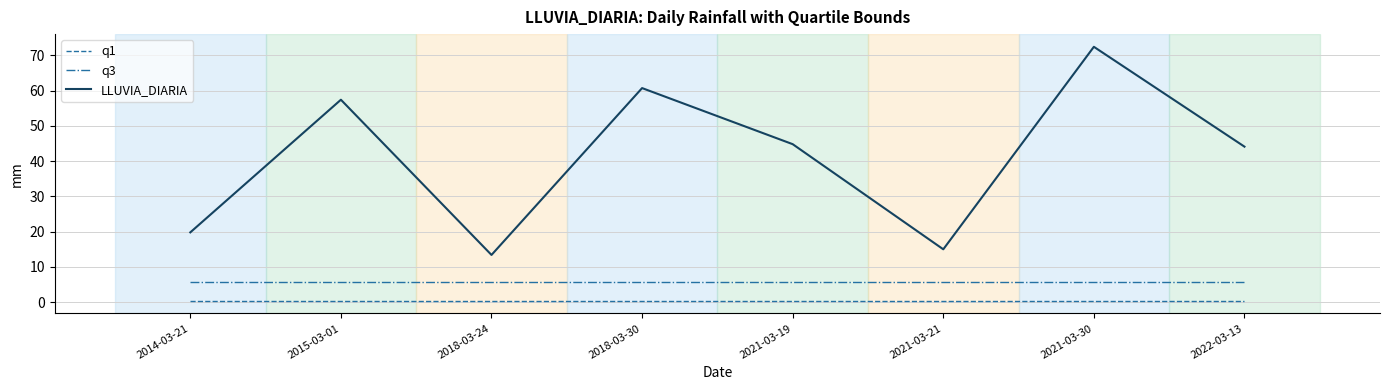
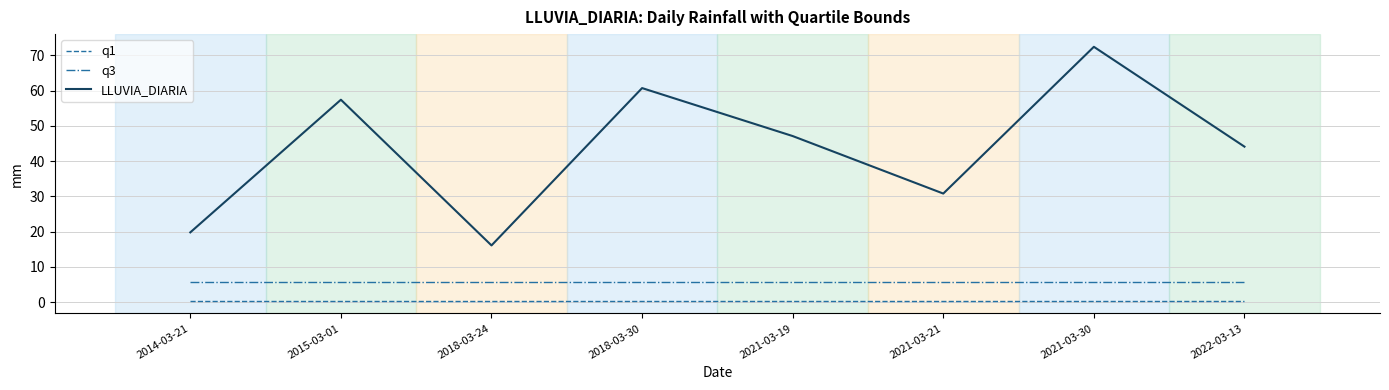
LLUVIA_DIARIA, 2018-03-24: 13 -> 16
LLUVIA_DIARIA, 2021-03-19: 45 -> 47
LLUVIA_DIARIA, 2021-03-21: 15 -> 31
